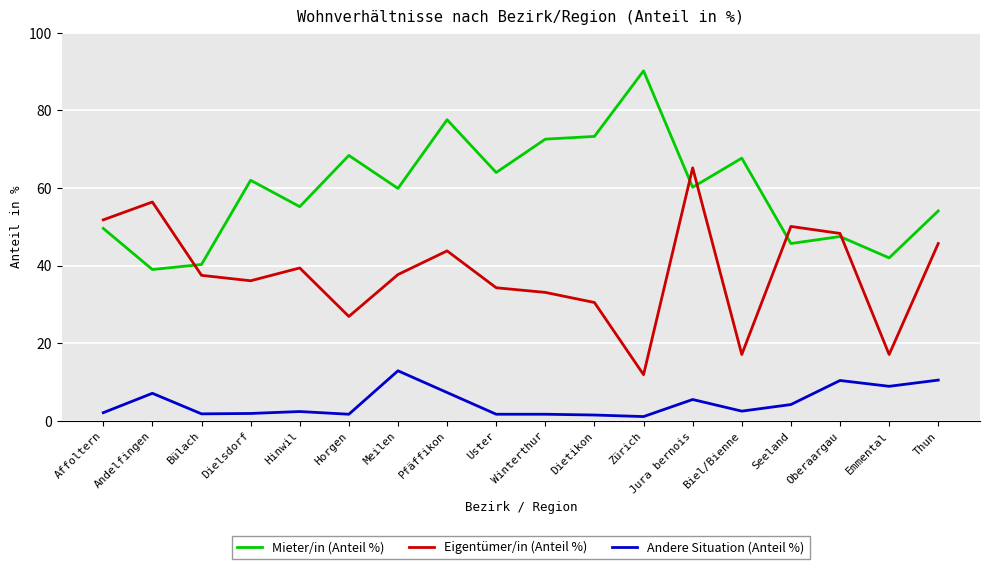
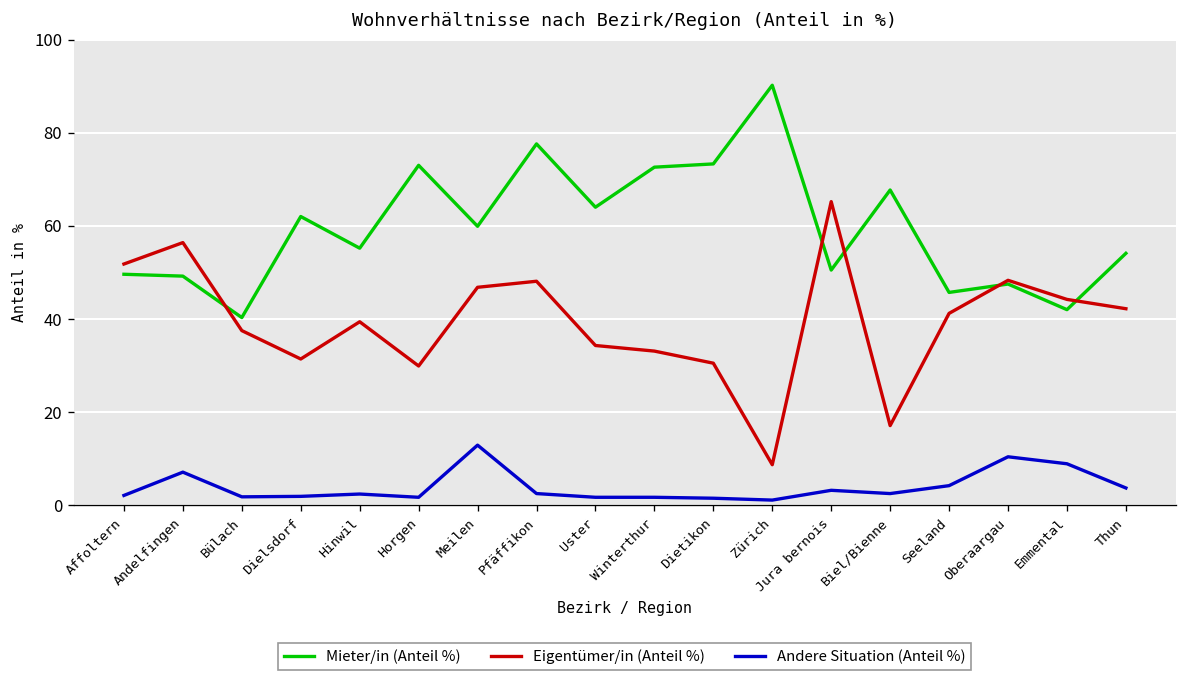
Mieter/in (Anteil %), Andelfingen: 39 -> 49
Eigentümer/in (Anteil %), Dielsdorf: 36 -> 31
Mieter/in (Anteil %), Horgen: 68 -> 73
Eigentümer/in (Anteil %), Horgen: 27 -> 30
Eigentümer/in (Anteil %), Meilen: 38 -> 47
Eigentümer/in (Anteil %), Pfäffikon: 44 -> 48
Andere Situation (Anteil %), Pfäffikon: 7 -> 3
Eigentümer/in (Anteil %), Zürich: 12 -> 9
Mieter/in (Anteil %), Jura bernois: 60 -> 51
Andere Situation (Anteil %), Jura bernois: 6 -> 3
Eigentümer/in (Anteil %), Seeland: 50 -> 41
Eigentümer/in (Anteil %), Emmental: 17 -> 44
Eigentümer/in (Anteil %), Thun: 46 -> 42
Andere Situation (Anteil %), Thun: 11 -> 4
